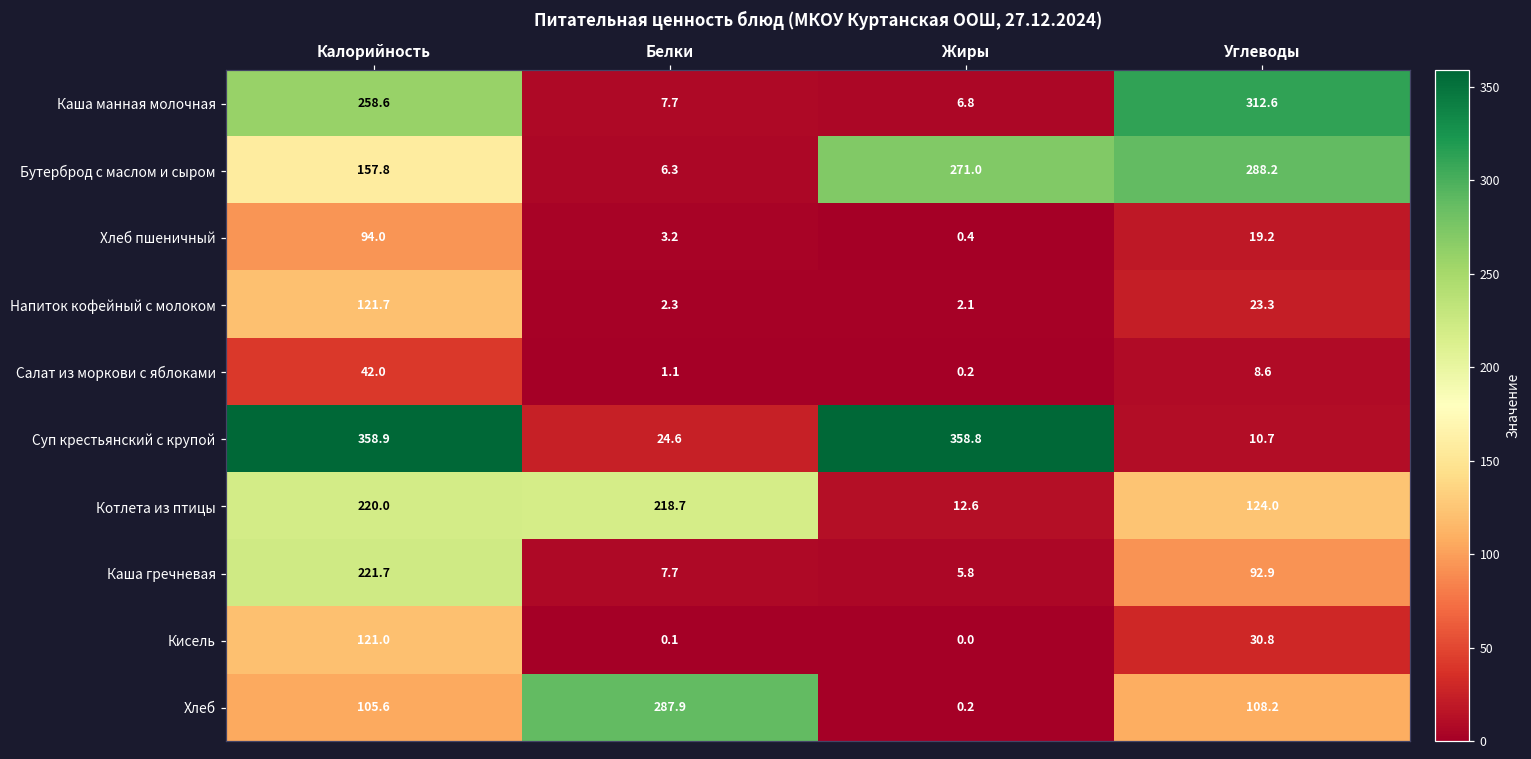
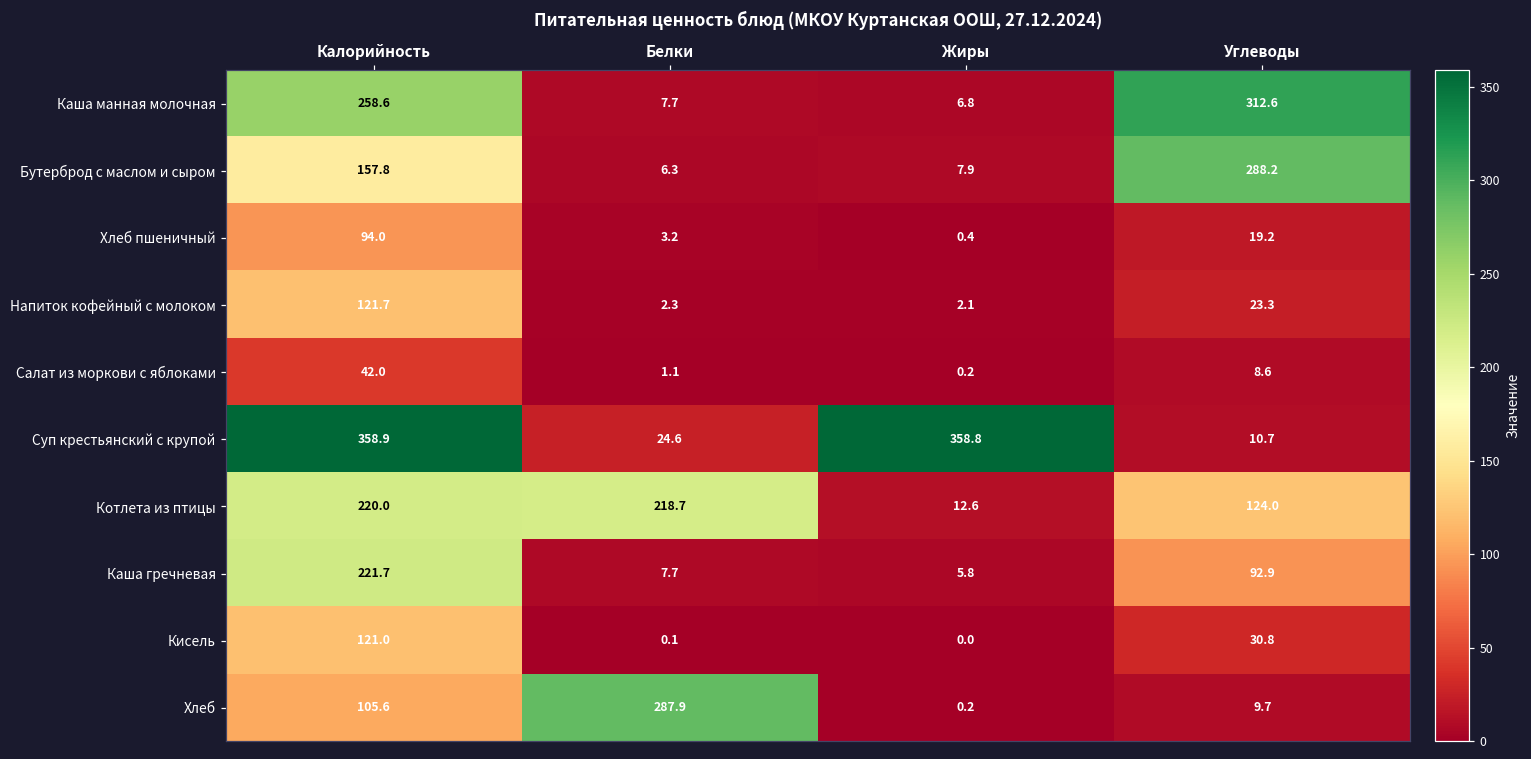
Бутерброд с маслом и сыром, Жиры: 271.0 -> 7.9
Хлеб, Углеводы: 108.2 -> 9.7
